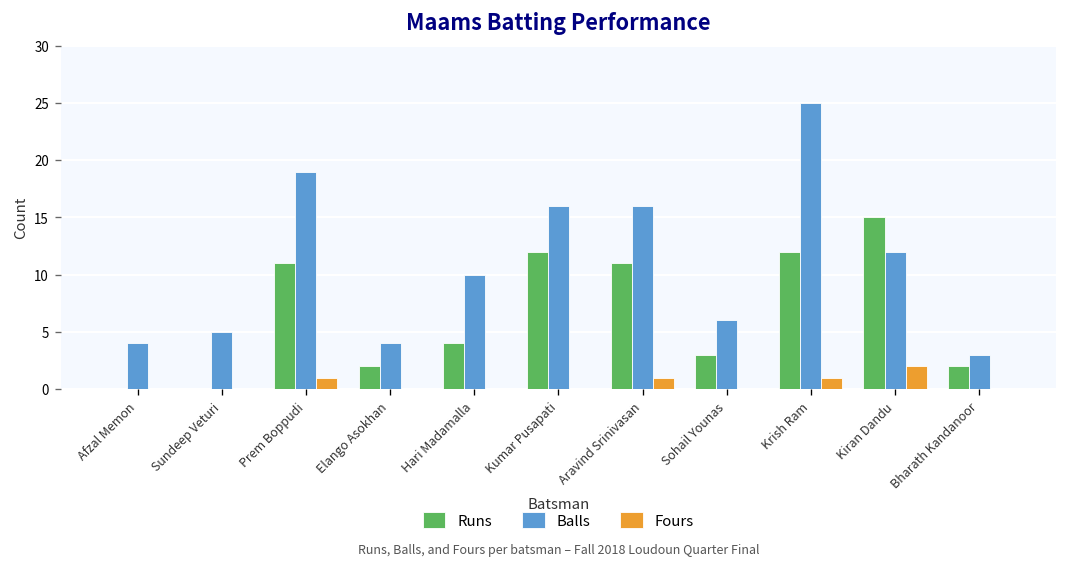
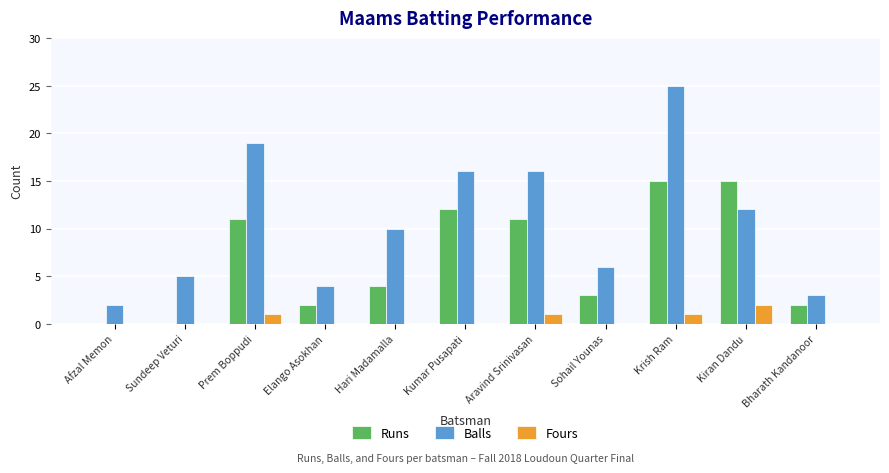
Balls, Afzal Memon: 4 -> 2
Runs, Krish Ram: 12 -> 15
